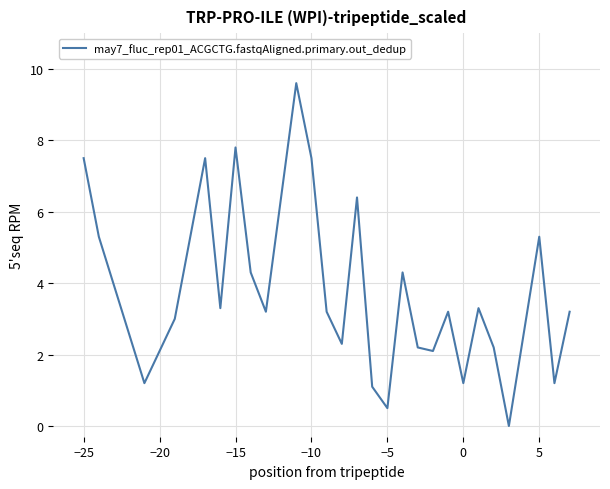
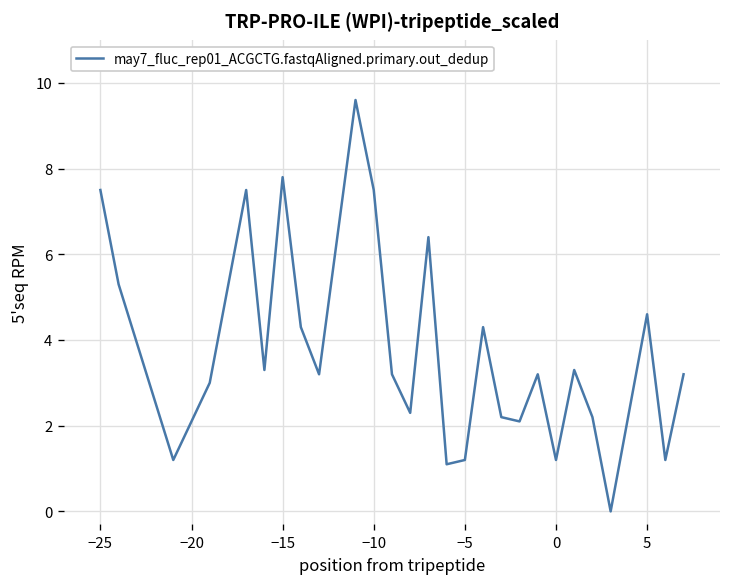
−5: 0.5 -> 1.2
5: 5.3 -> 4.6
